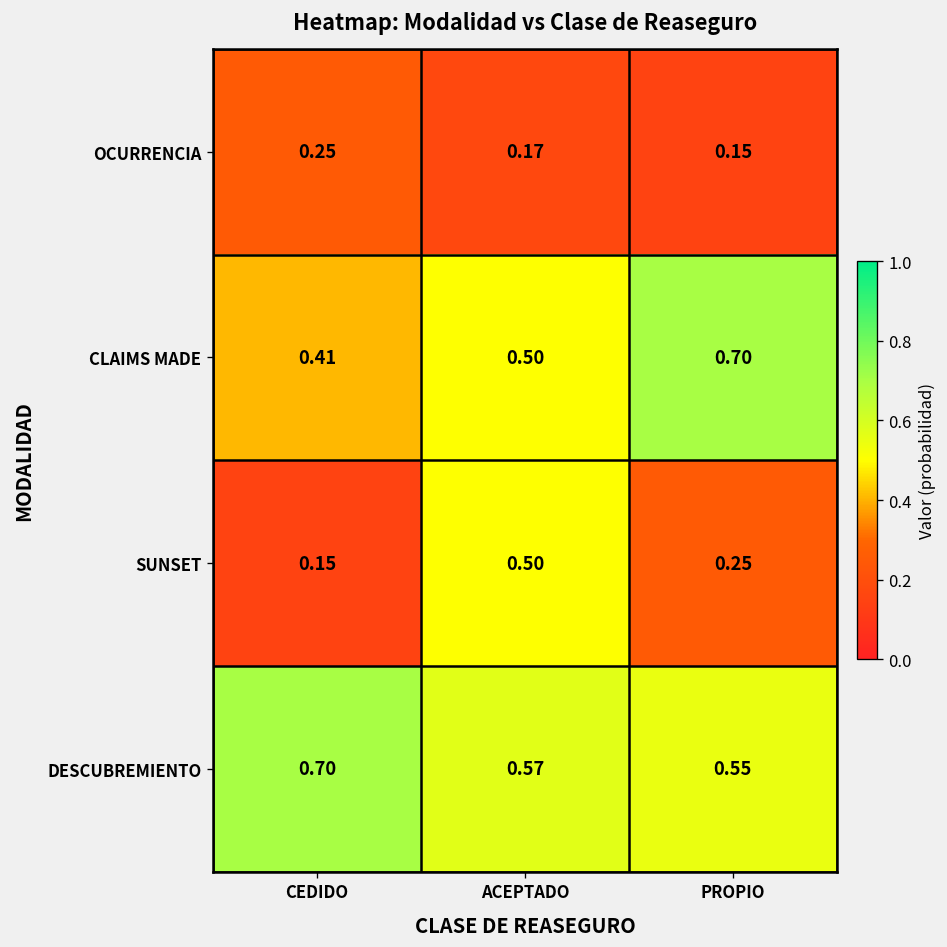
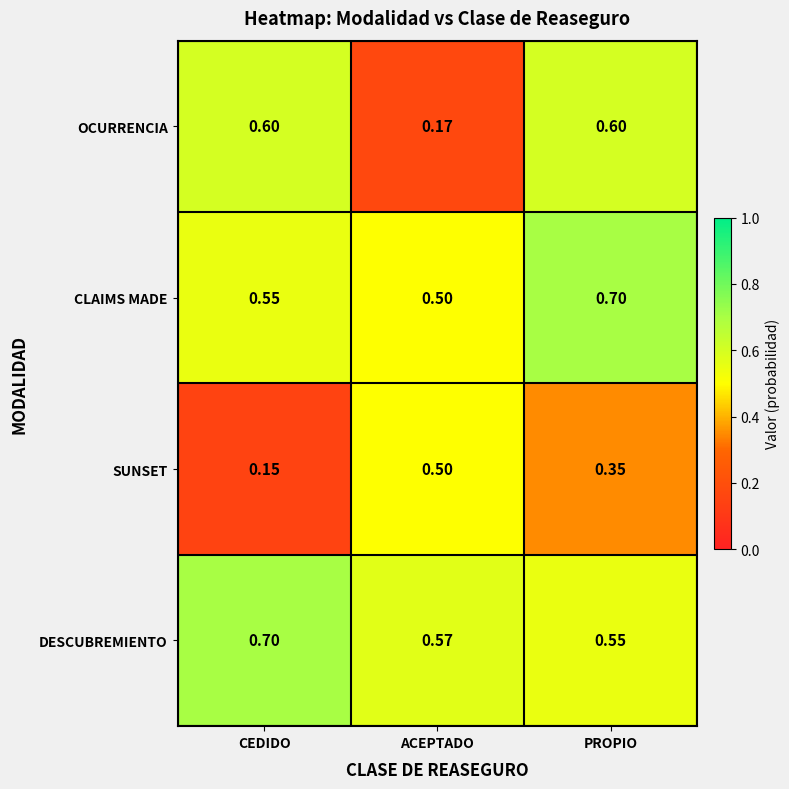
OCURRENCIA, CEDIDO: 0.25 -> 0.60
OCURRENCIA, PROPIO: 0.15 -> 0.60
CLAIMS MADE, CEDIDO: 0.41 -> 0.55
SUNSET, PROPIO: 0.25 -> 0.35
